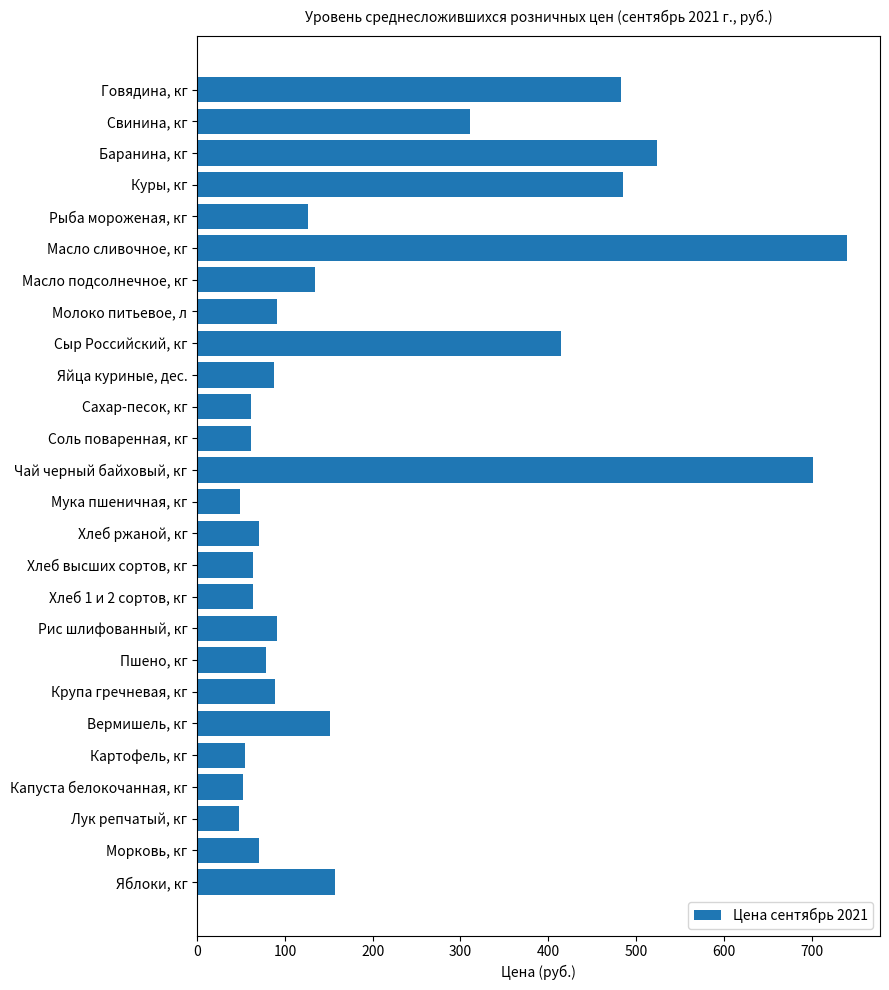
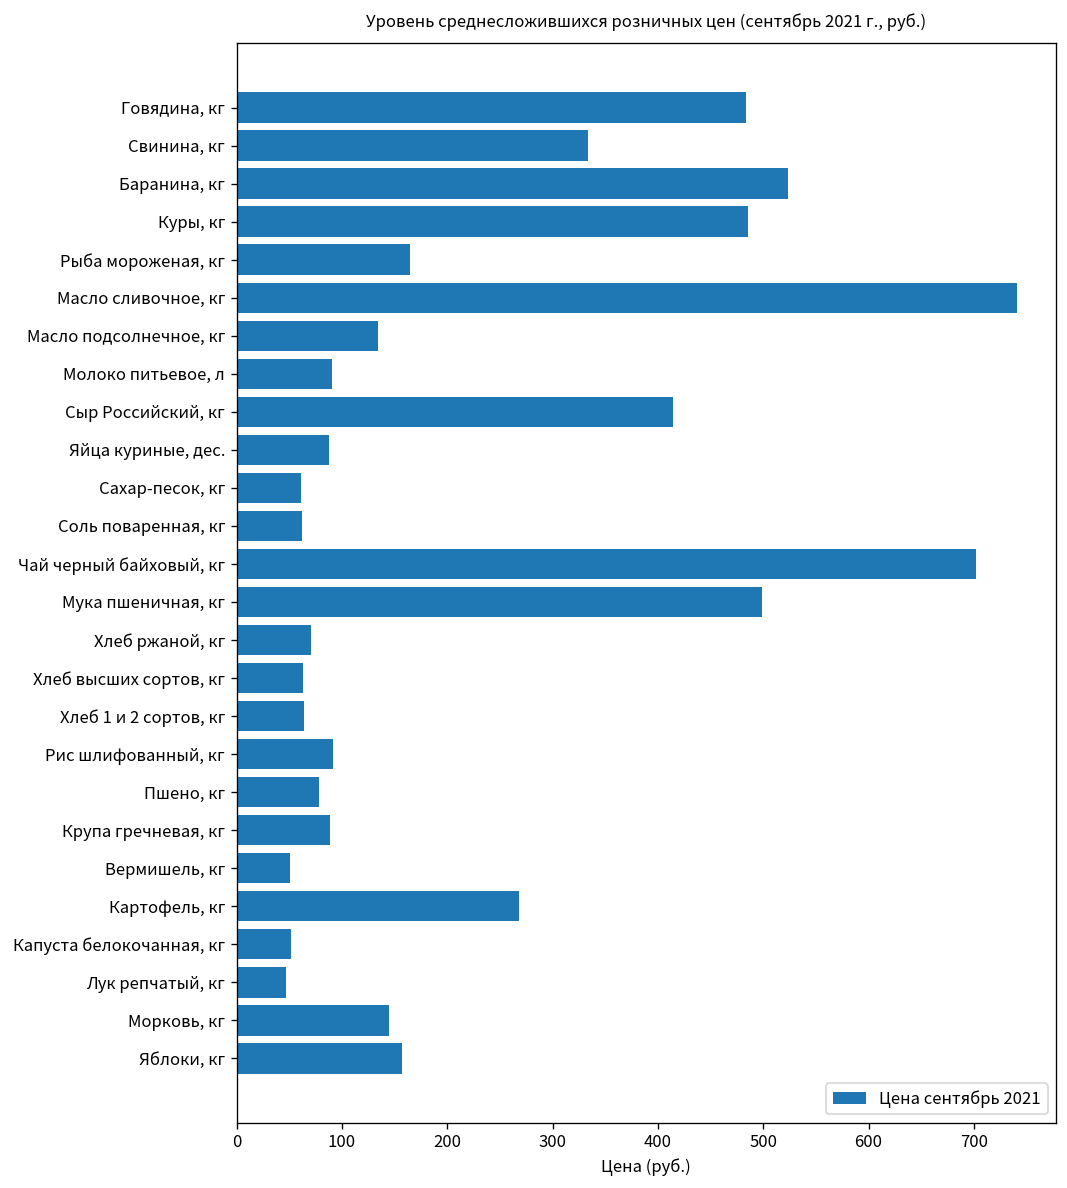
Свинина, кг: 310 -> 330
Рыба мороженая, кг: 130 -> 160
Мука пшеничная, кг: 50 -> 500
Вермишель, кг: 150 -> 50
Картофель, кг: 50 -> 270
Морковь, кг: 70 -> 140
